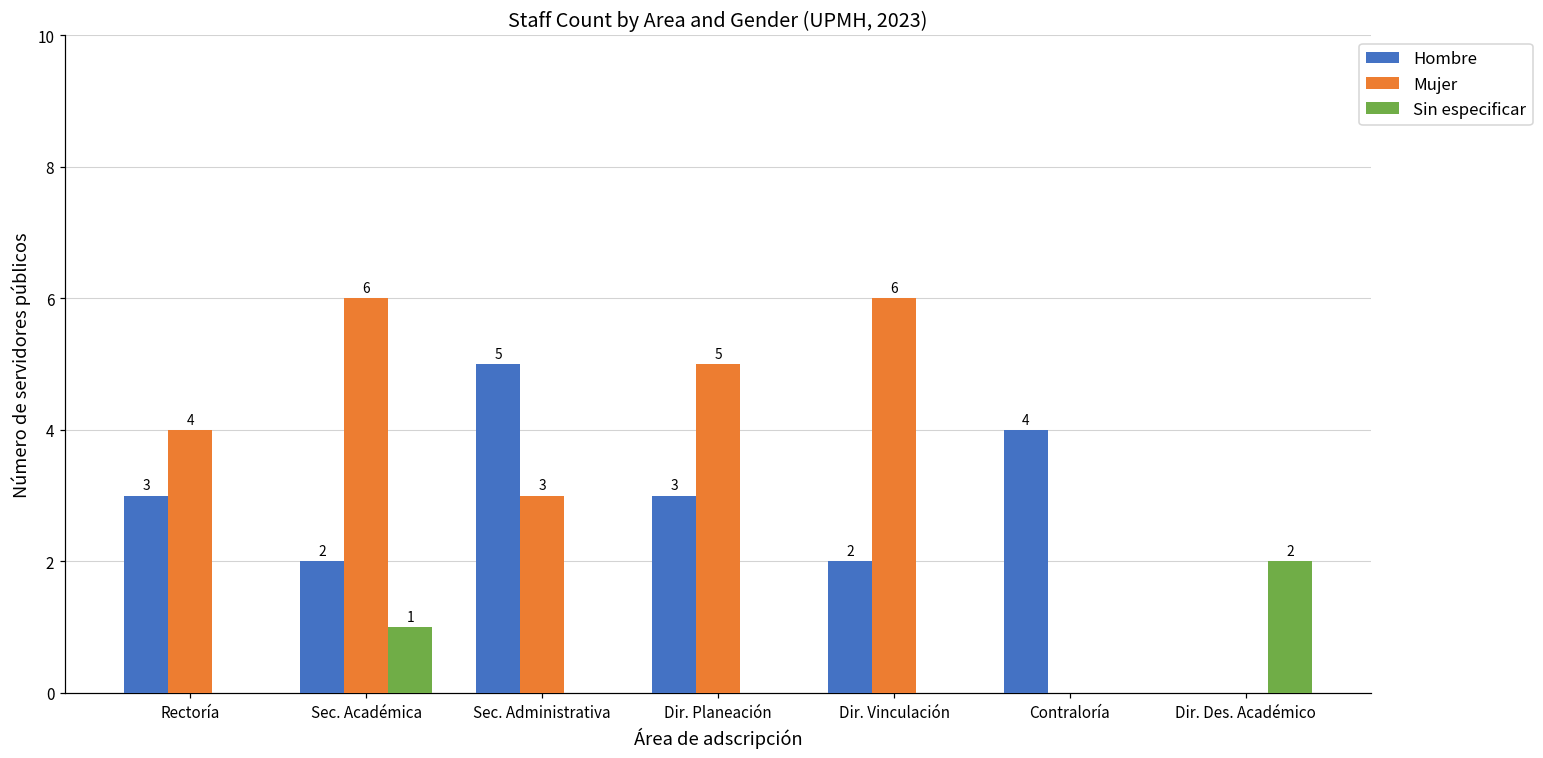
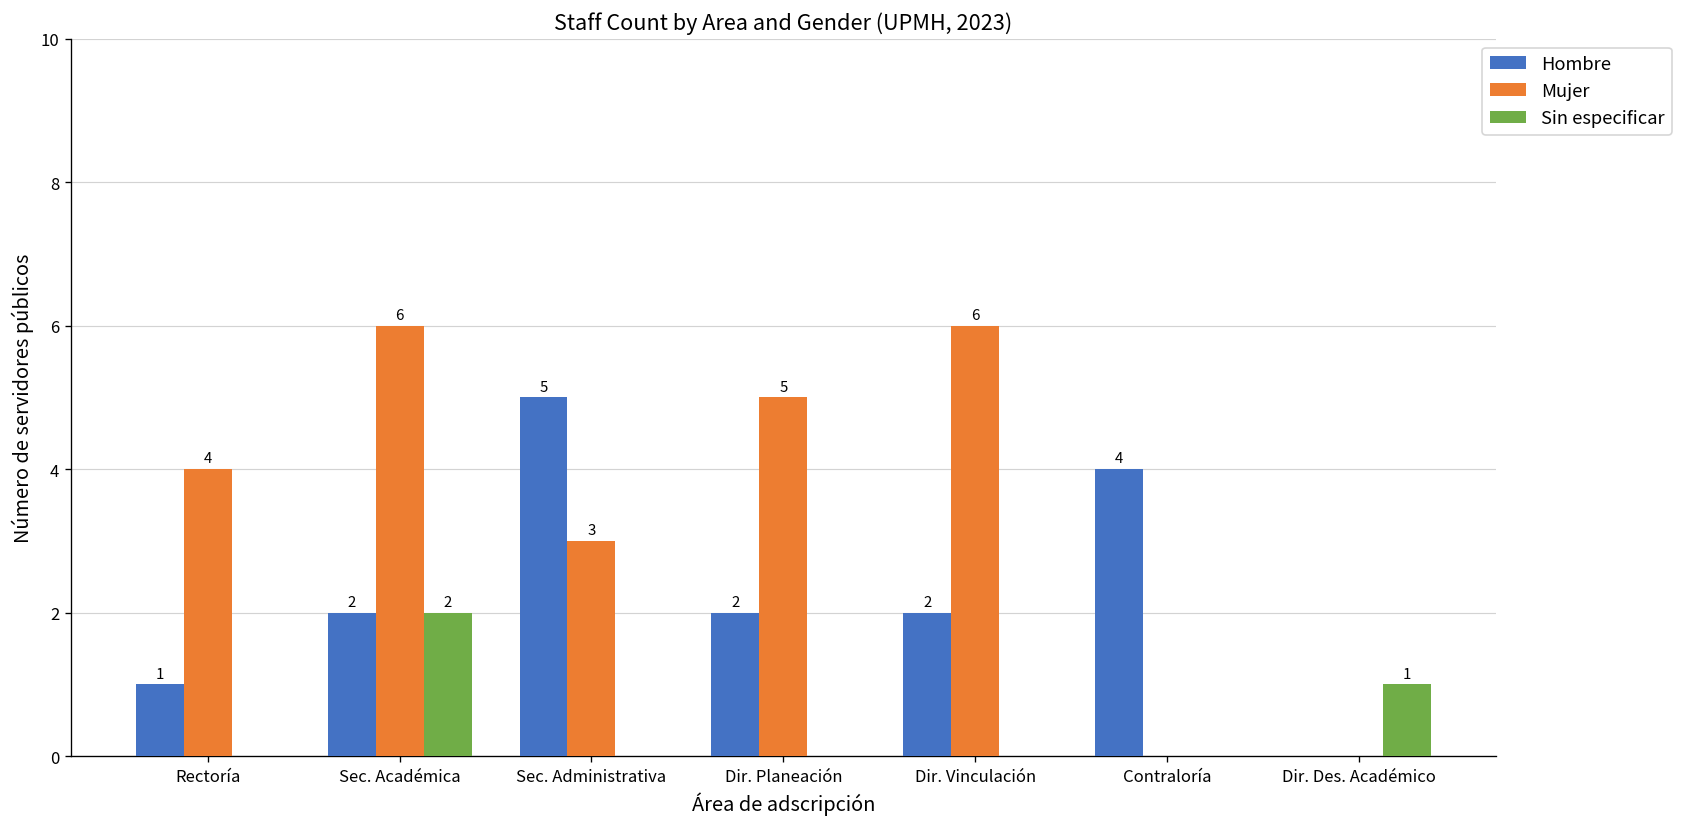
Hombre, Rectoría: 3 -> 1
Sin especificar, Sec. Académica: 1 -> 2
Hombre, Dir. Planeación: 3 -> 2
Sin especificar, Dir. Des. Académico: 2 -> 1
